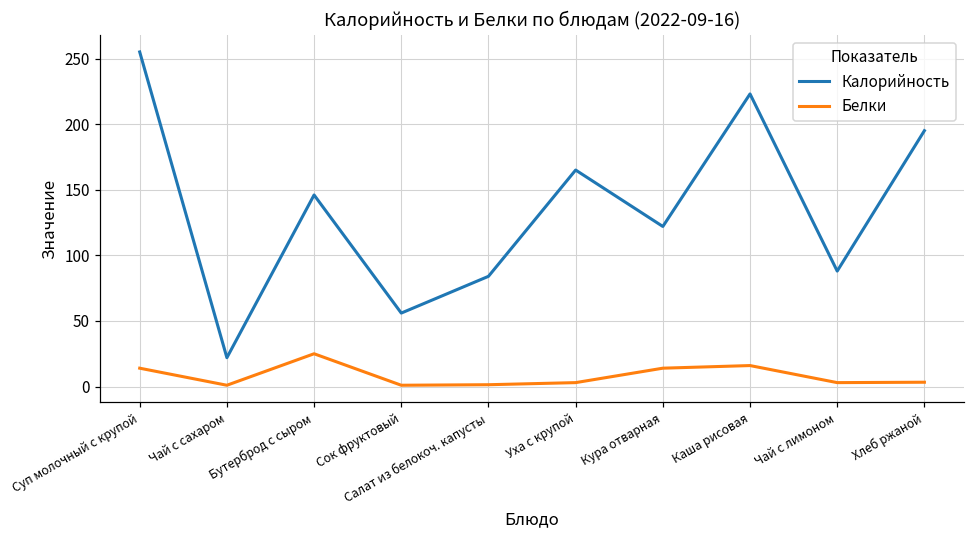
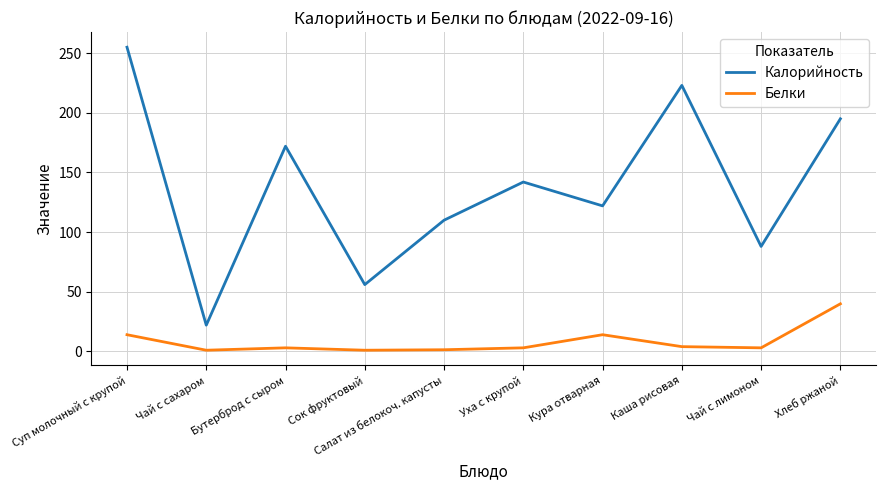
Калорийность, Бутерброд с сыром: 146 -> 172
Белки, Бутерброд с сыром: 25 -> 3
Калорийность, Салат из белокоч. капусты: 84 -> 110
Калорийность, Уха с крупой: 165 -> 142
Белки, Каша рисовая: 16 -> 4
Белки, Хлеб ржаной: 3 -> 40
